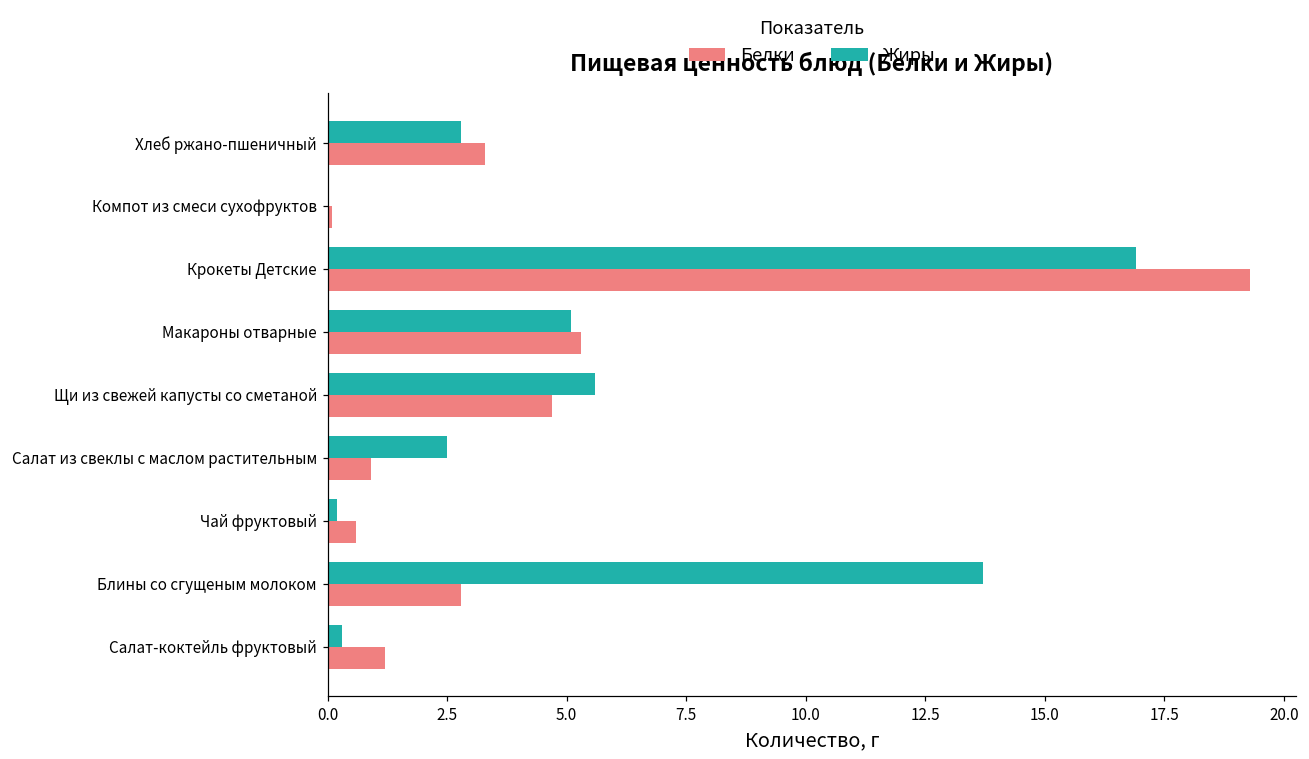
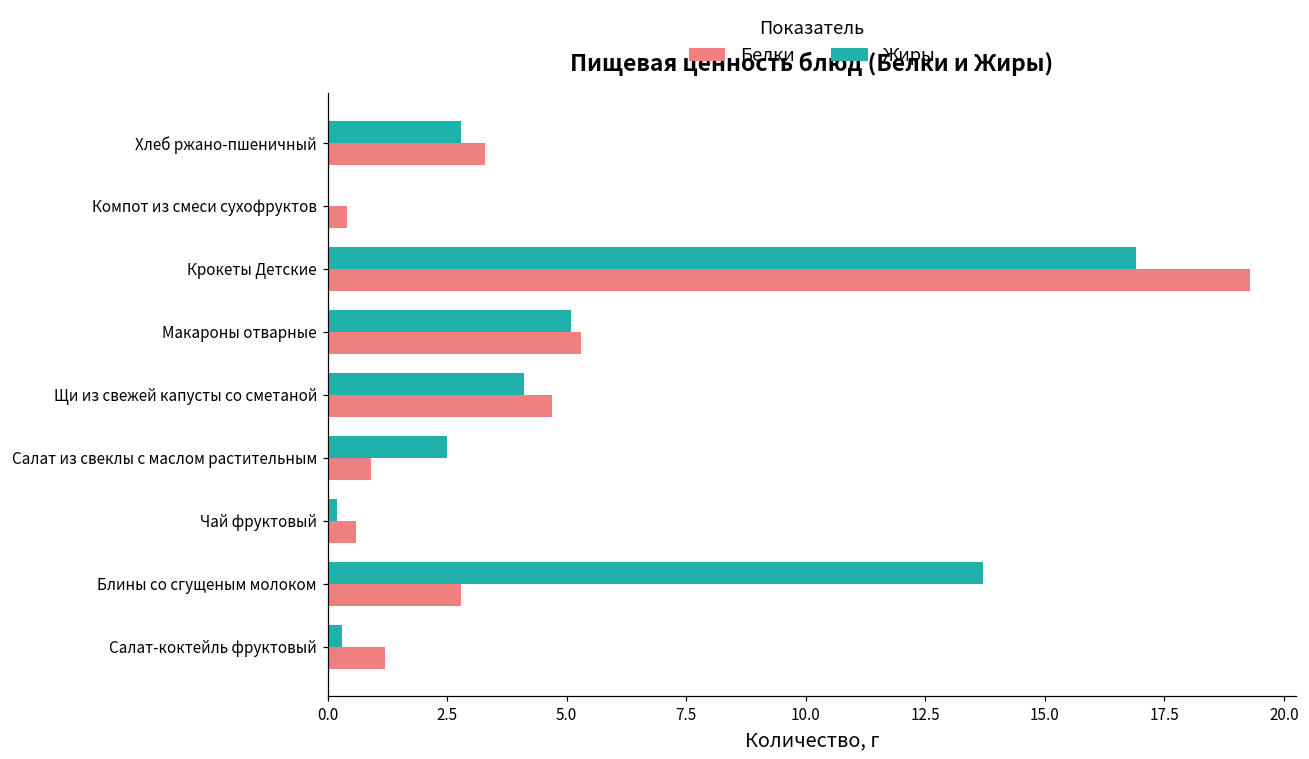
Белки, Компот из смеси сухофруктов: 0.1 -> 0.4
Жиры, Щи из свежей капусты со сметаной: 5.6 -> 4.1
